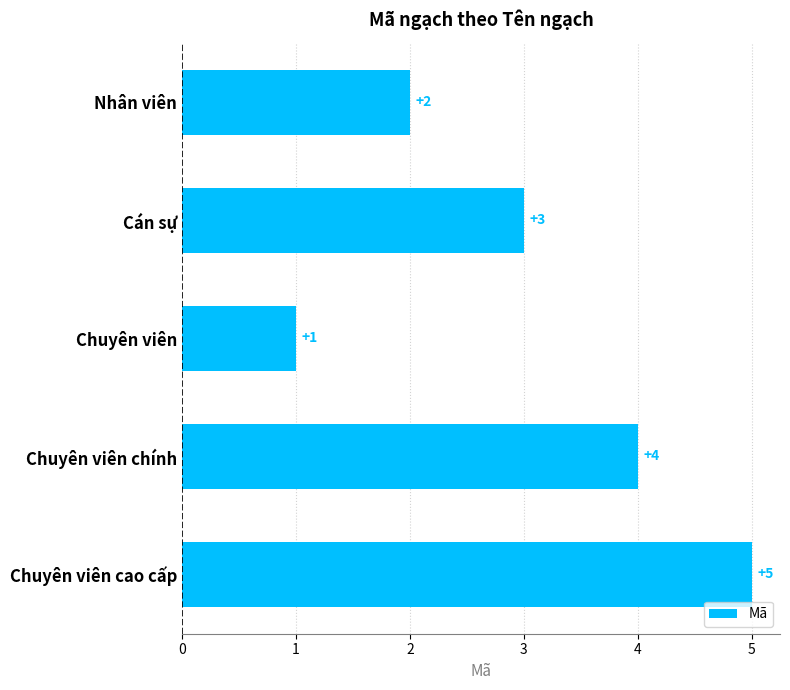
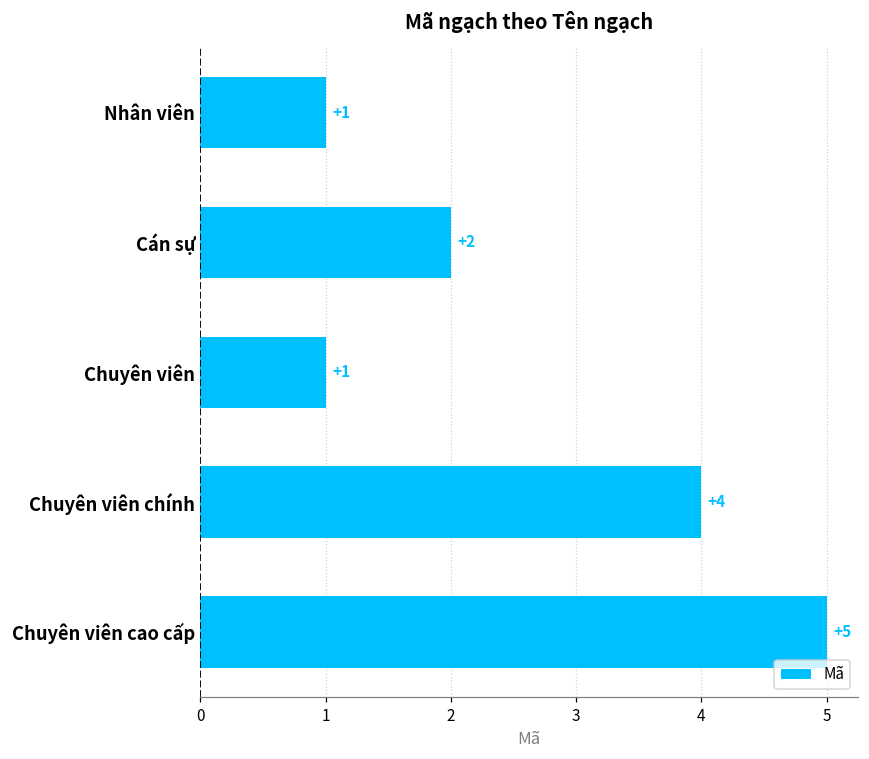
Nhân viên: +2 -> +1
Cán sự: +3 -> +2
